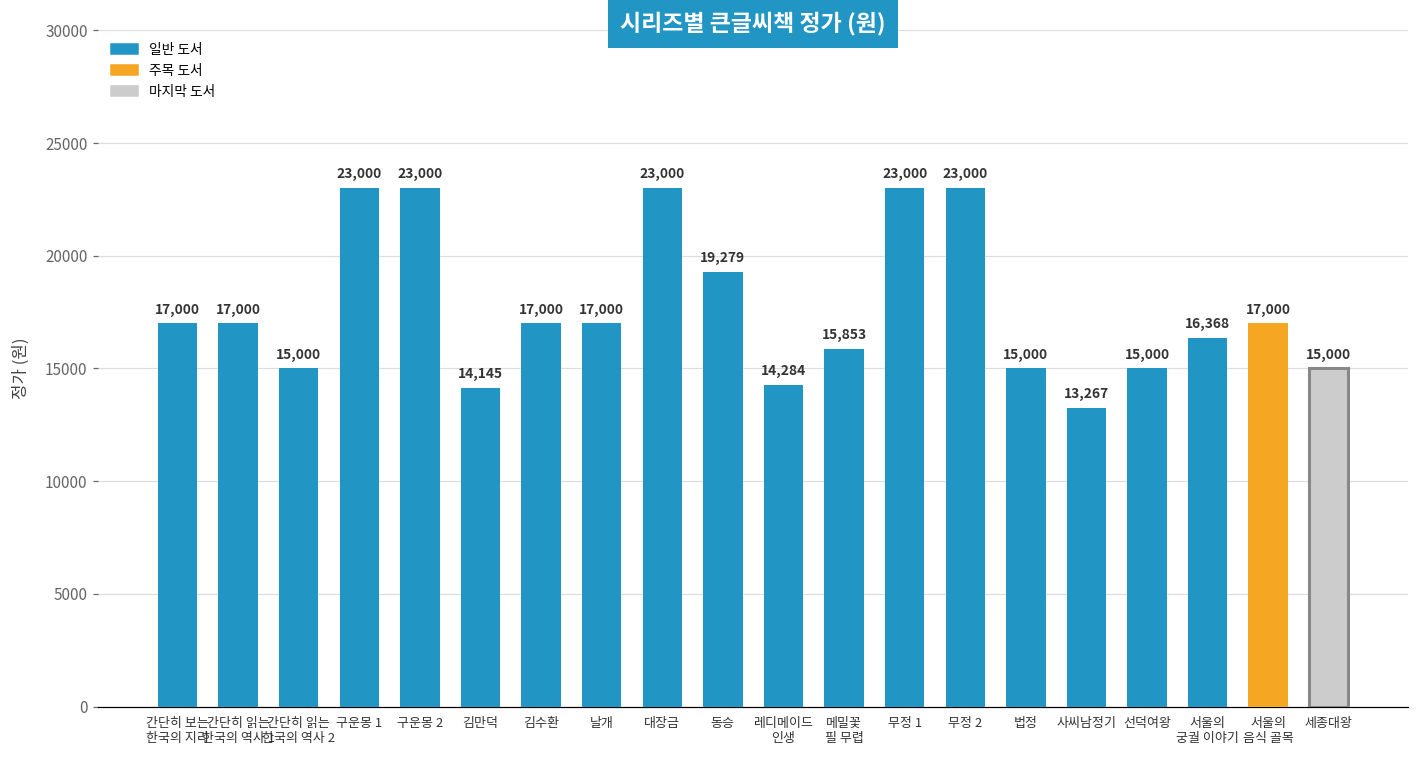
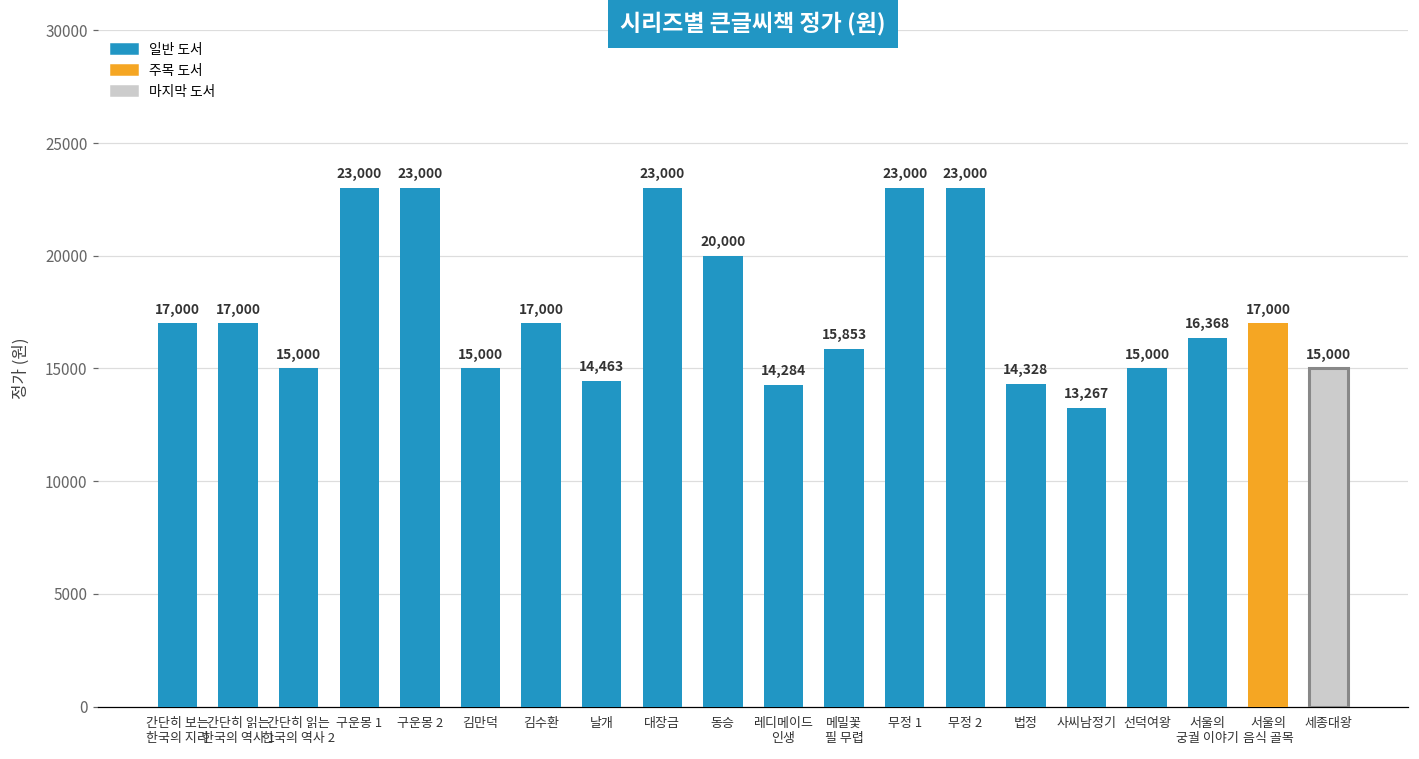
김만덕: 14,145 -> 15,000
날개: 17,000 -> 14,463
동승: 19,279 -> 20,000
법정: 15,000 -> 14,328
